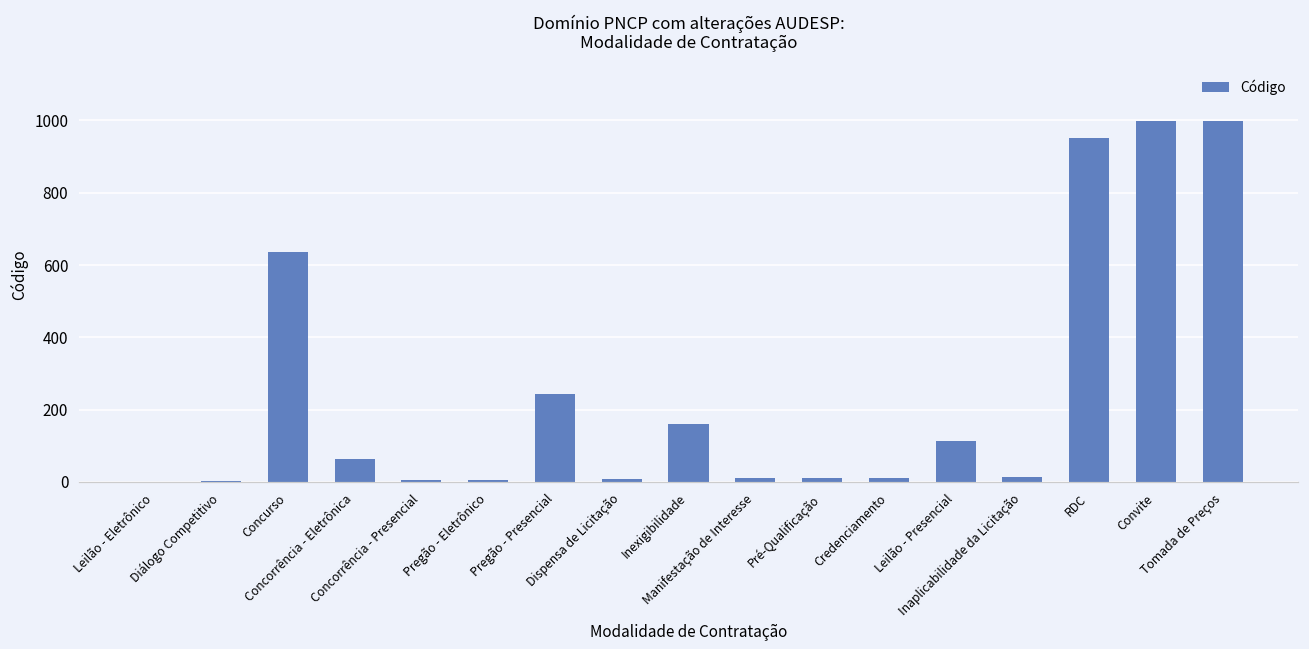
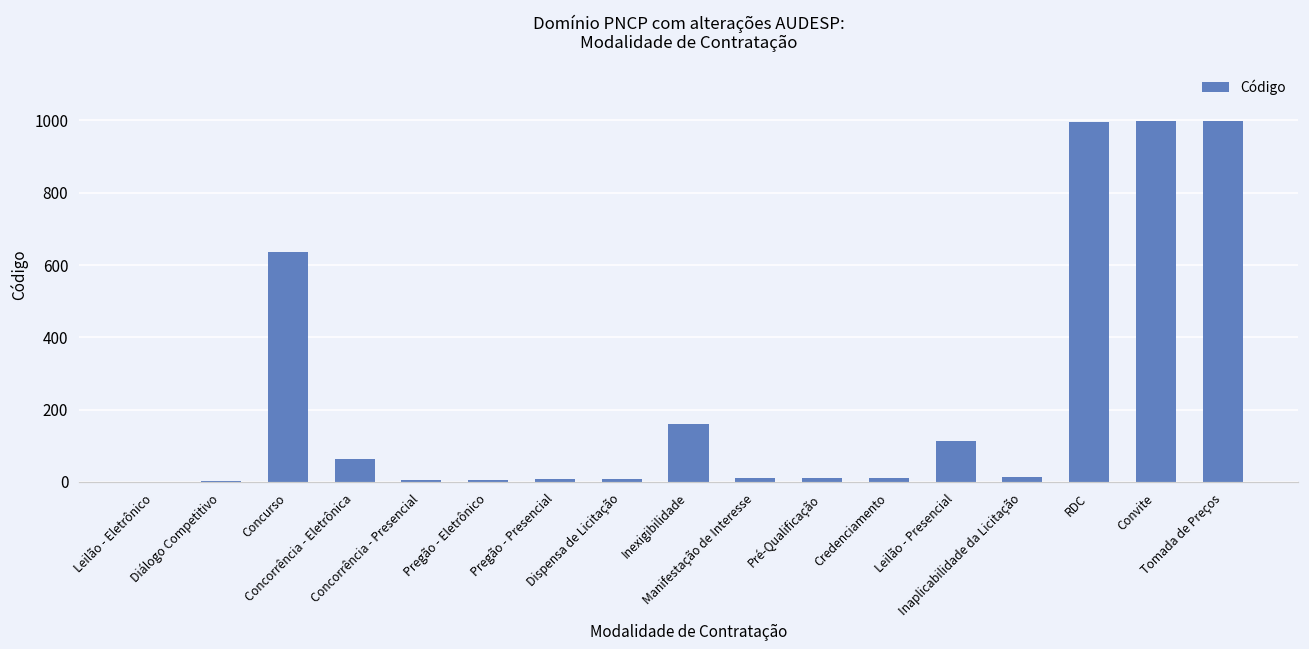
Pregão - Presencial: 240 -> 10
RDC: 950 -> 1000
